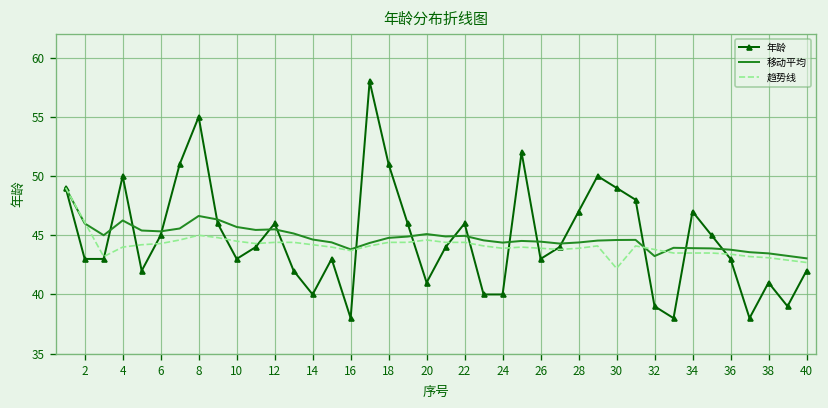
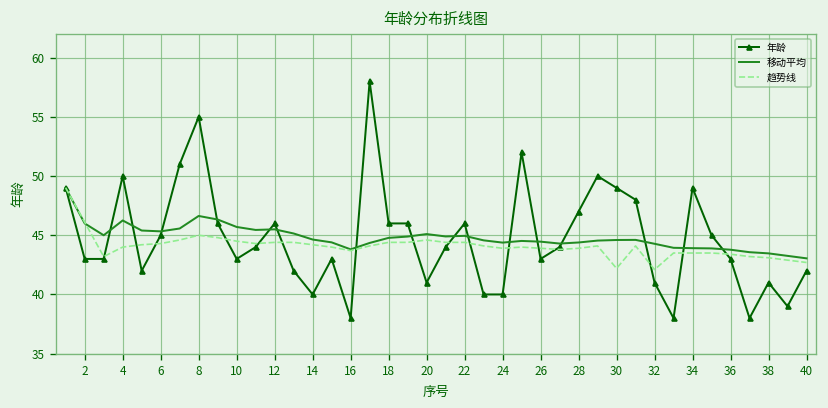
年龄, 18: 51 -> 46
年龄, 32: 39 -> 41
移动平均, 32: 43 -> 44
趋势线, 32: 44 -> 42
年龄, 34: 47 -> 49
